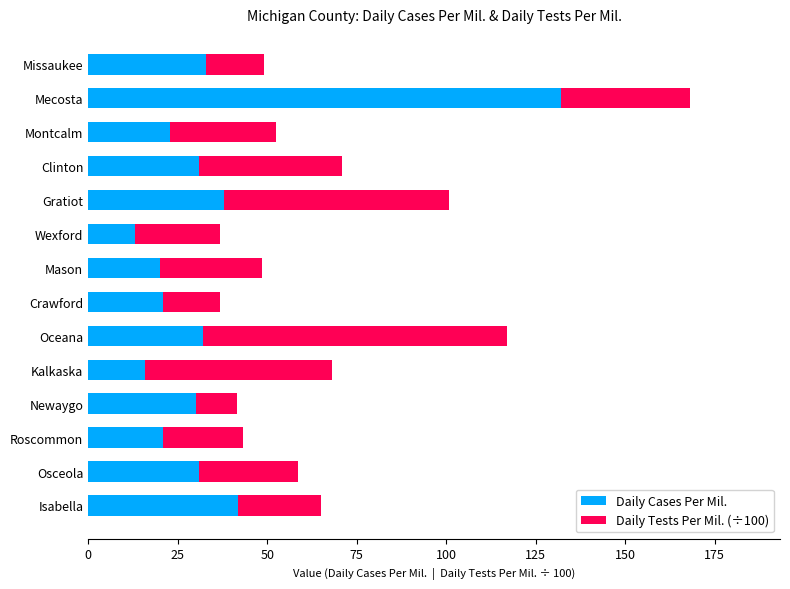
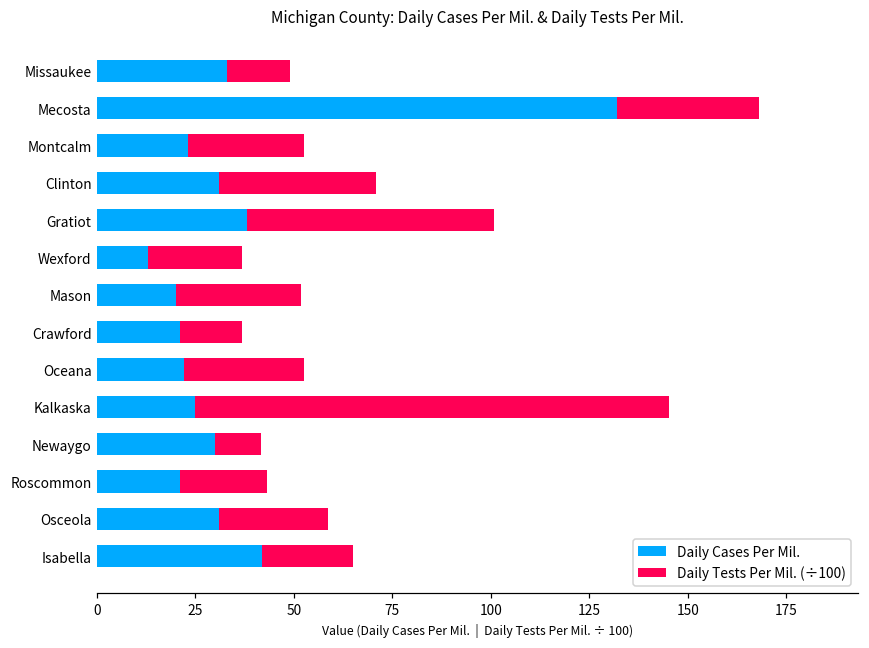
Daily Tests Per Mil. (÷100), Mason: 29 -> 32
Daily Cases Per Mil., Oceana: 32 -> 22
Daily Tests Per Mil. (÷100), Oceana: 85 -> 31
Daily Cases Per Mil., Kalkaska: 16 -> 25
Daily Tests Per Mil. (÷100), Kalkaska: 52 -> 120
